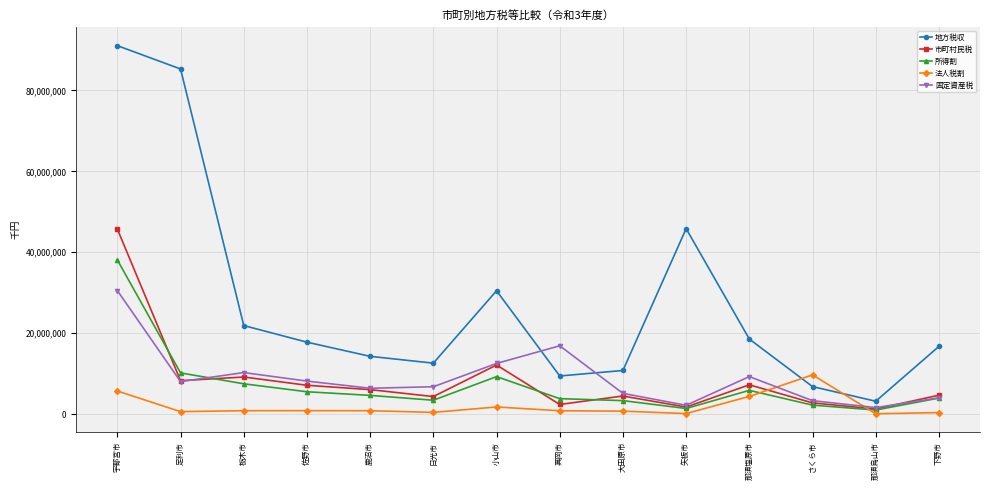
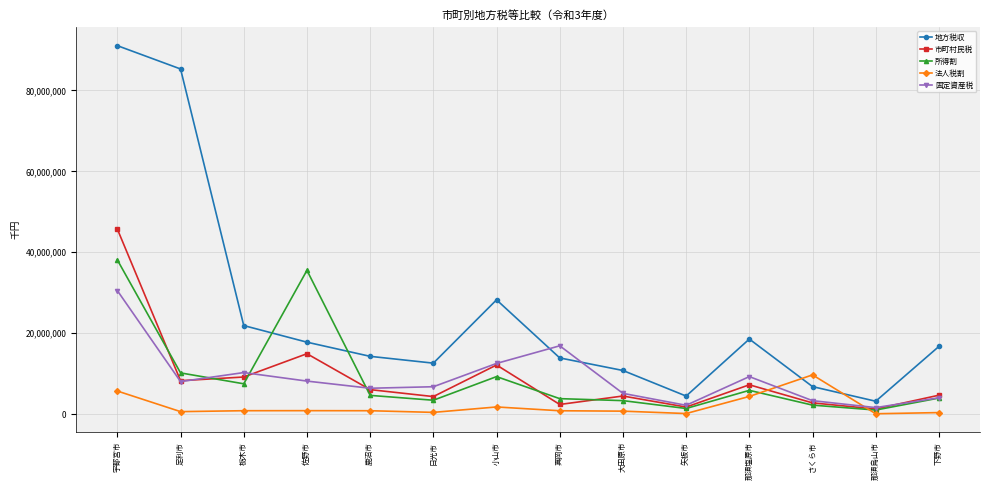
市町村民税, 佐野市: 7,000,000 -> 15,000,000
所得割, 佐野市: 6,000,000 -> 36,000,000
地方税収, 小山市: 31,000,000 -> 28,000,000
地方税収, 真岡市: 9,000,000 -> 14,000,000
地方税収, 矢板市: 46,000,000 -> 4,000,000
